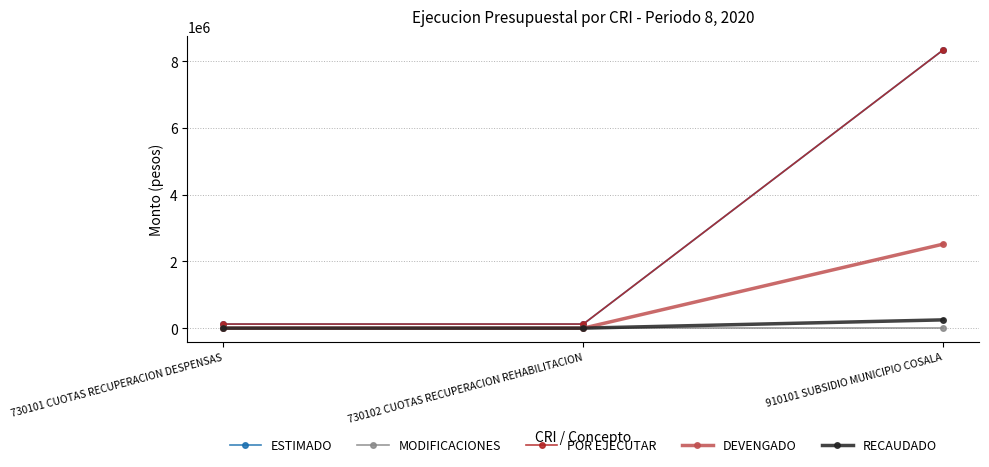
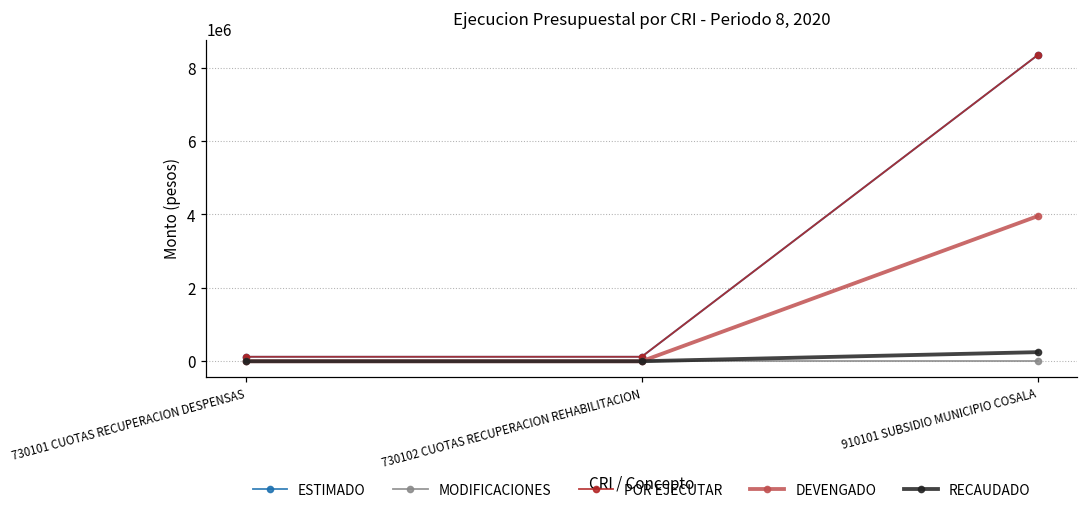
DEVENGADO, 910101 SUBSIDIO MUNICIPIO COSALA: 2500000 -> 4000000
